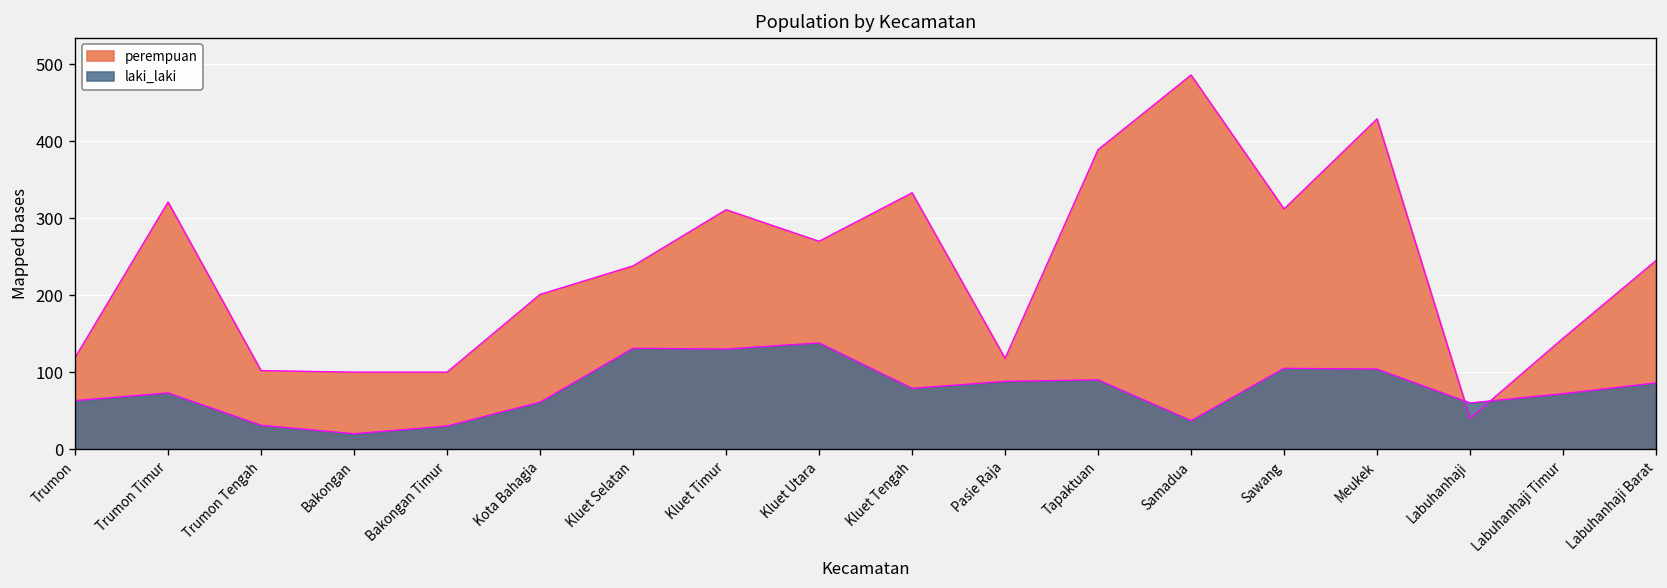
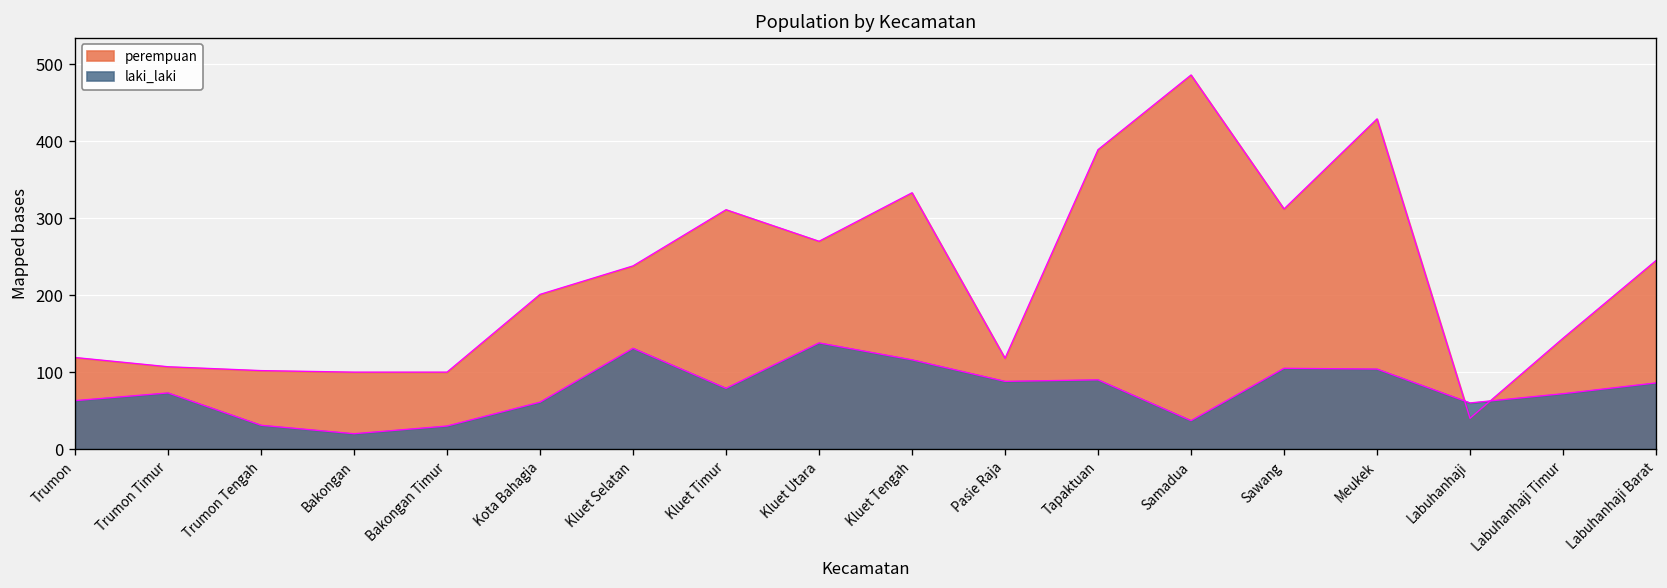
perempuan, Trumon Timur: 320 -> 110
laki_laki, Kluet Timur: 130 -> 80
laki_laki, Kluet Tengah: 80 -> 120
